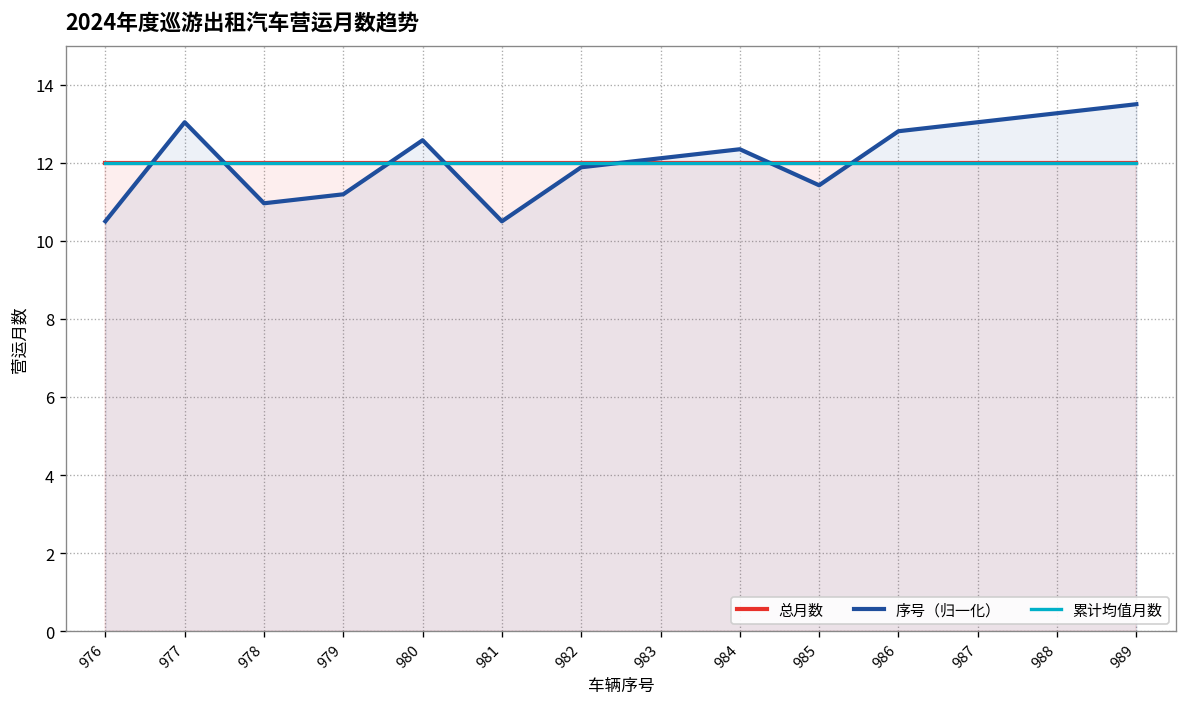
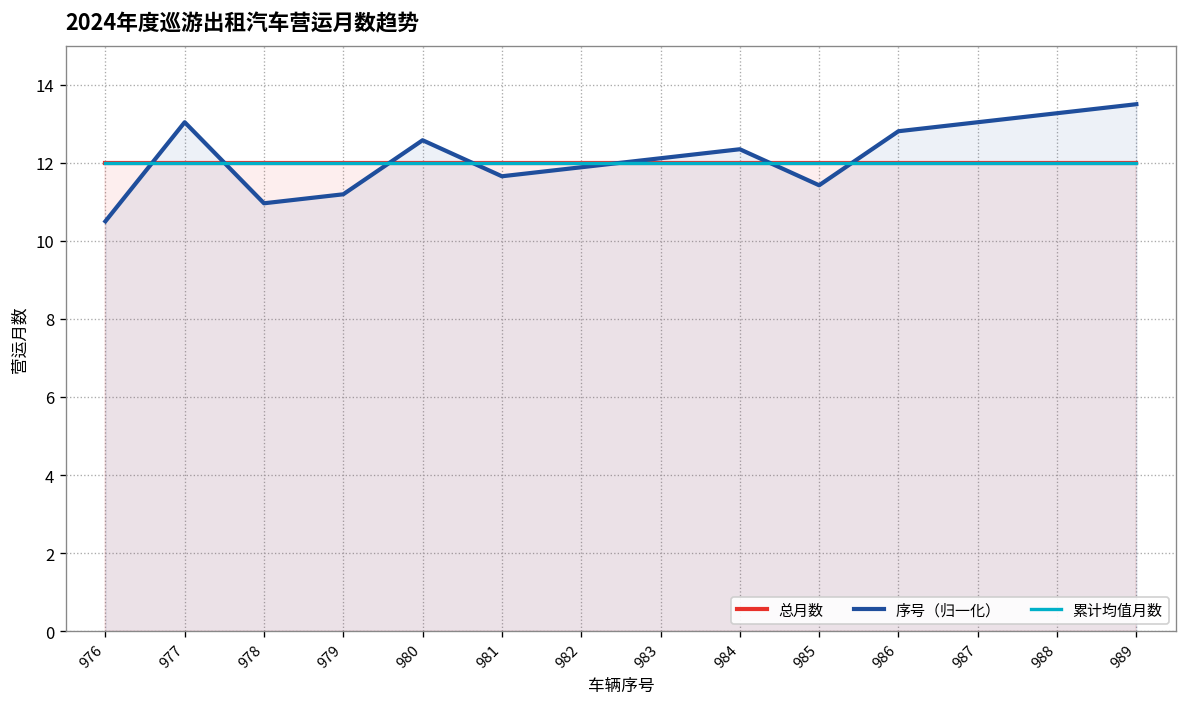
序号（归一化）, 981: 10.5 -> 11.7
